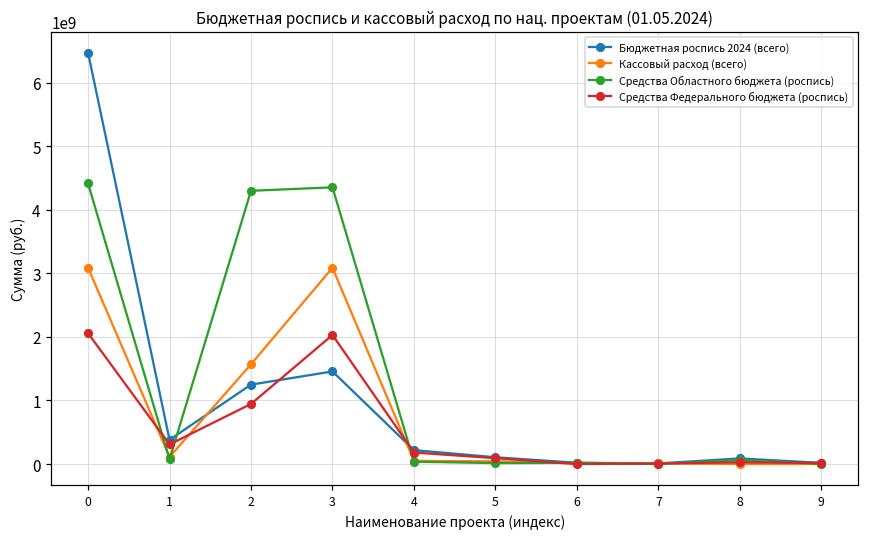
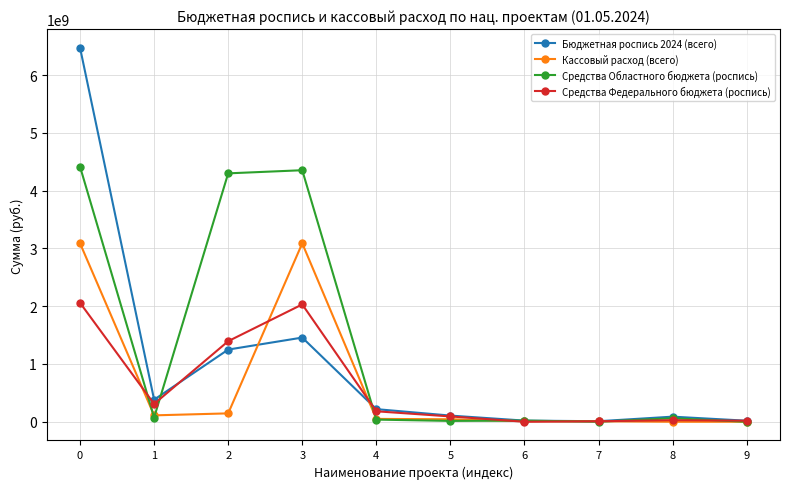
Кассовый расход (всего), 2: 1600000000 -> 100000000
Средства Федерального бюджета (роспись), 2: 900000000 -> 1400000000
